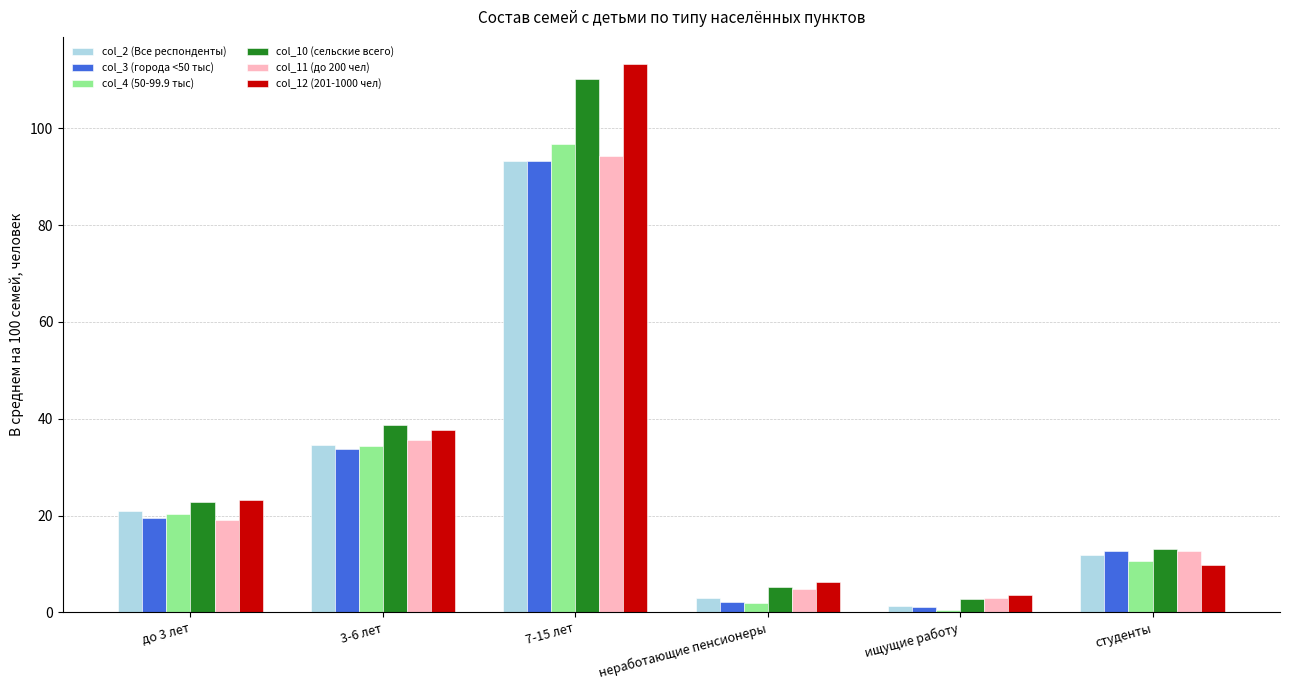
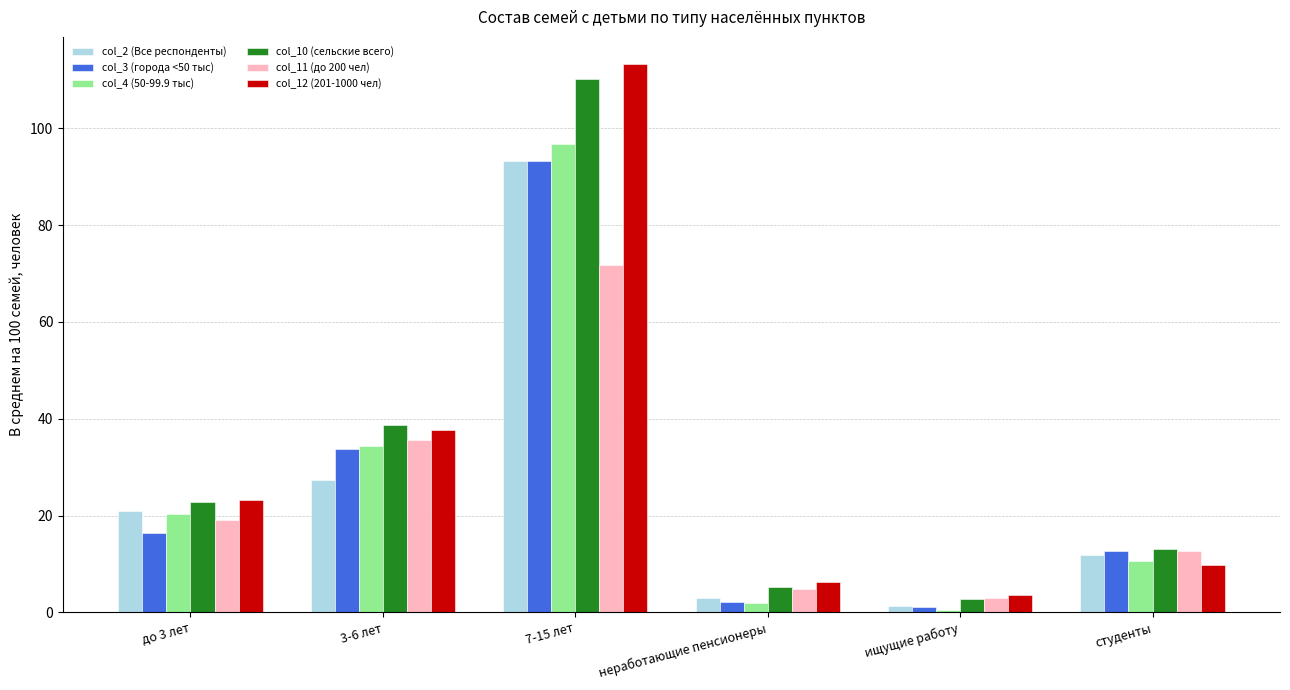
col_3 (города <50 тыс), до 3 лет: 20 -> 16
col_2 (Все респонденты), 3-6 лет: 35 -> 27
col_11 (до 200 чел), 7-15 лет: 94 -> 72
